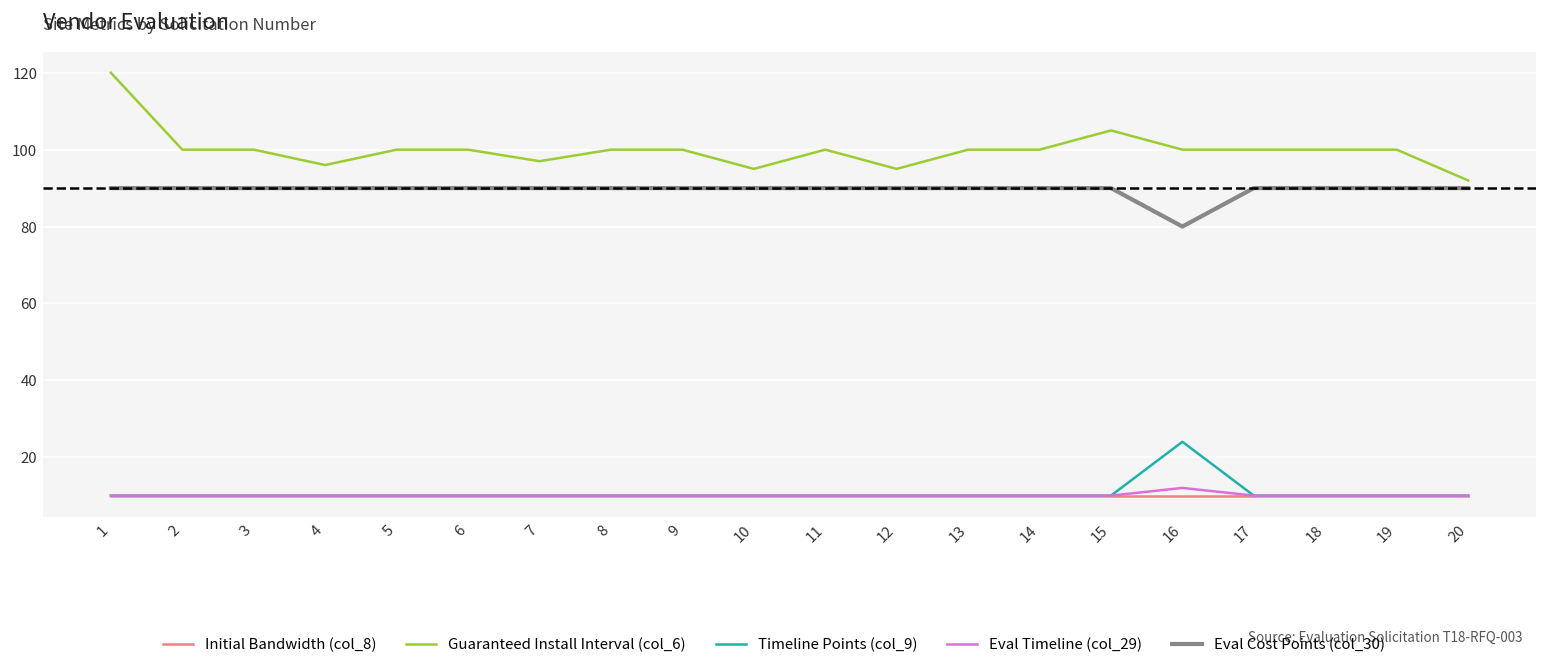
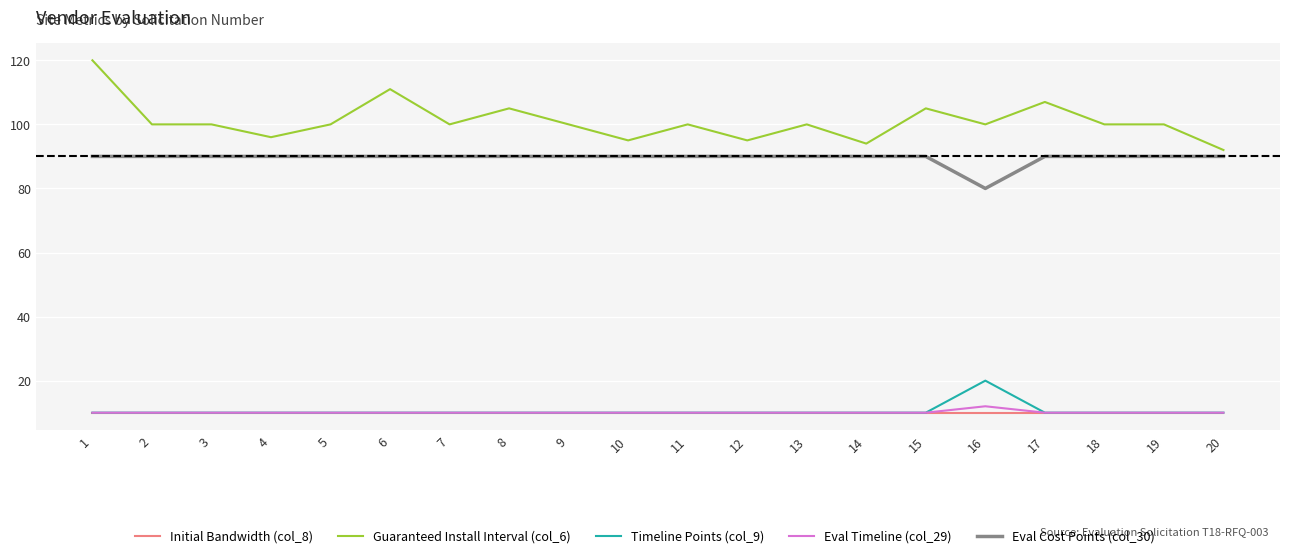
Guaranteed Install Interval (col_6), 6: 100 -> 111
Guaranteed Install Interval (col_6), 7: 97 -> 100
Guaranteed Install Interval (col_6), 8: 100 -> 105
Guaranteed Install Interval (col_6), 14: 100 -> 94
Timeline Points (col_9), 16: 24 -> 20
Guaranteed Install Interval (col_6), 17: 100 -> 107
